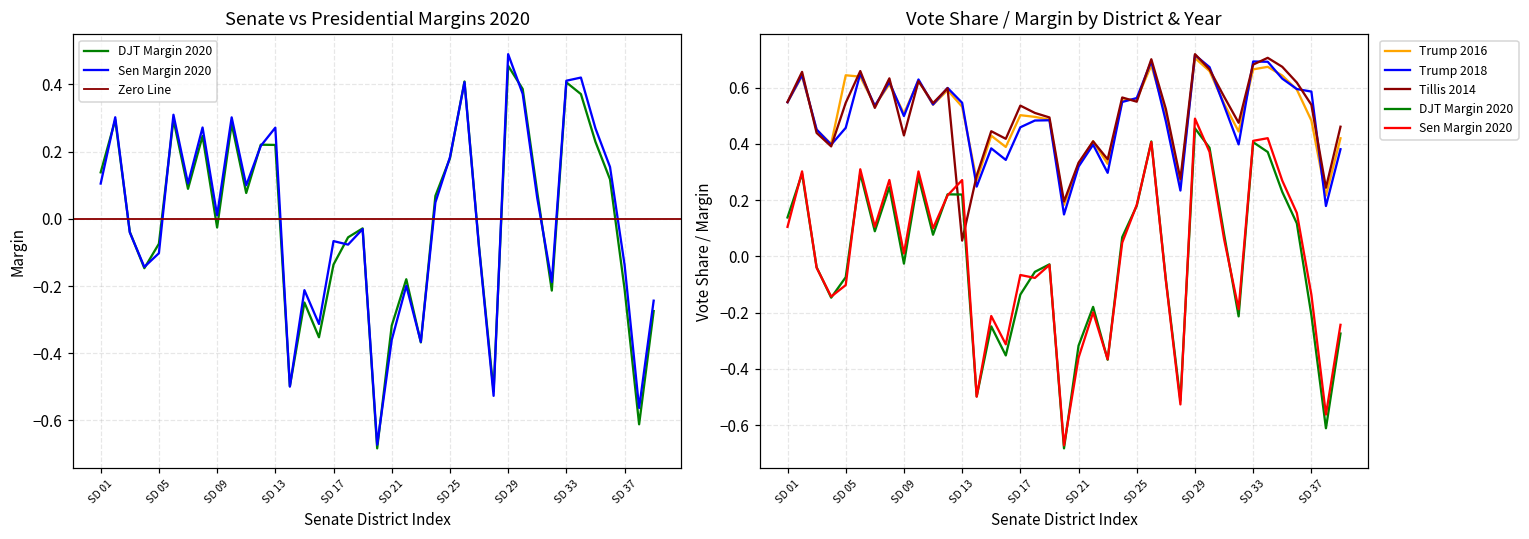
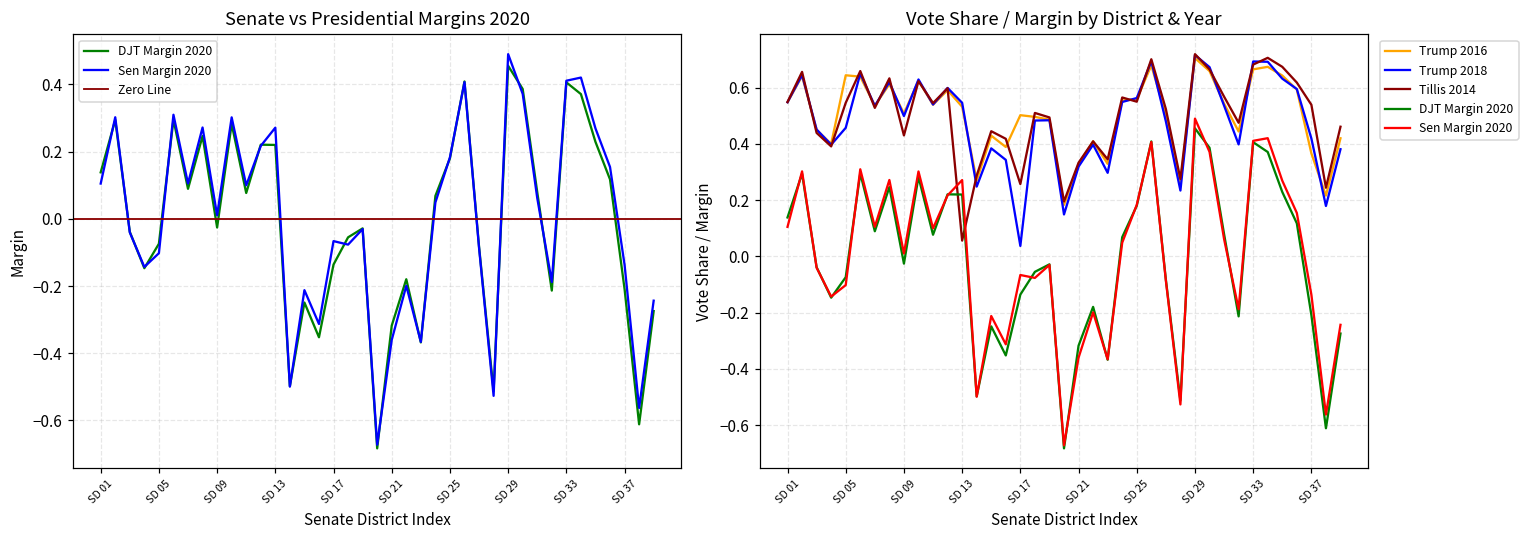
Vote Share / Margin by District & Year, Trump 2018, SD 17: 0.46 -> 0.04
Vote Share / Margin by District & Year, Tillis 2014, SD 17: 0.54 -> 0.26
Vote Share / Margin by District & Year, Trump 2016, SD 37: 0.48 -> 0.37
Vote Share / Margin by District & Year, Trump 2018, SD 37: 0.59 -> 0.42
